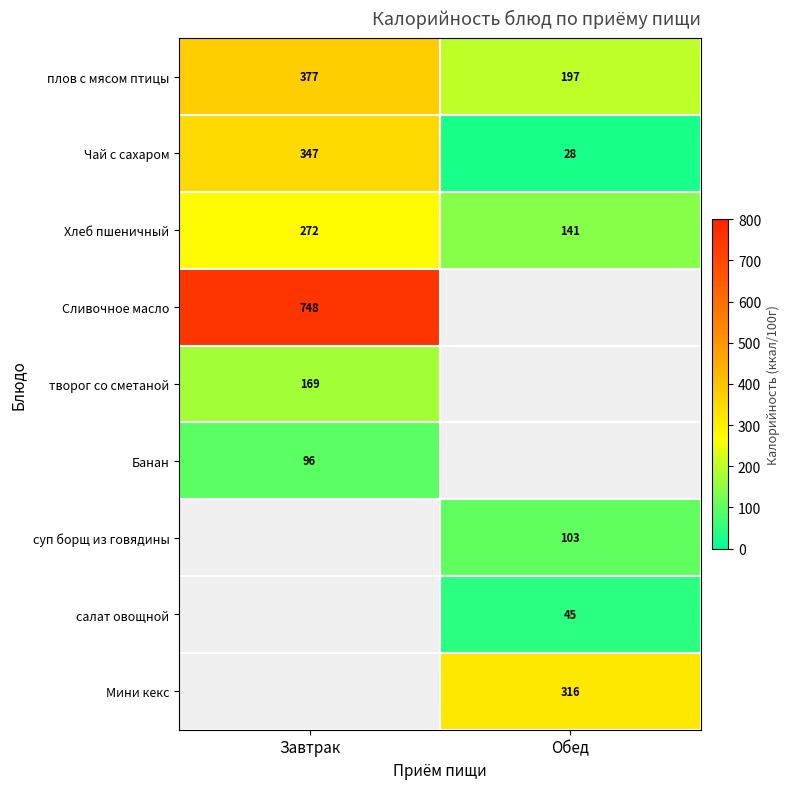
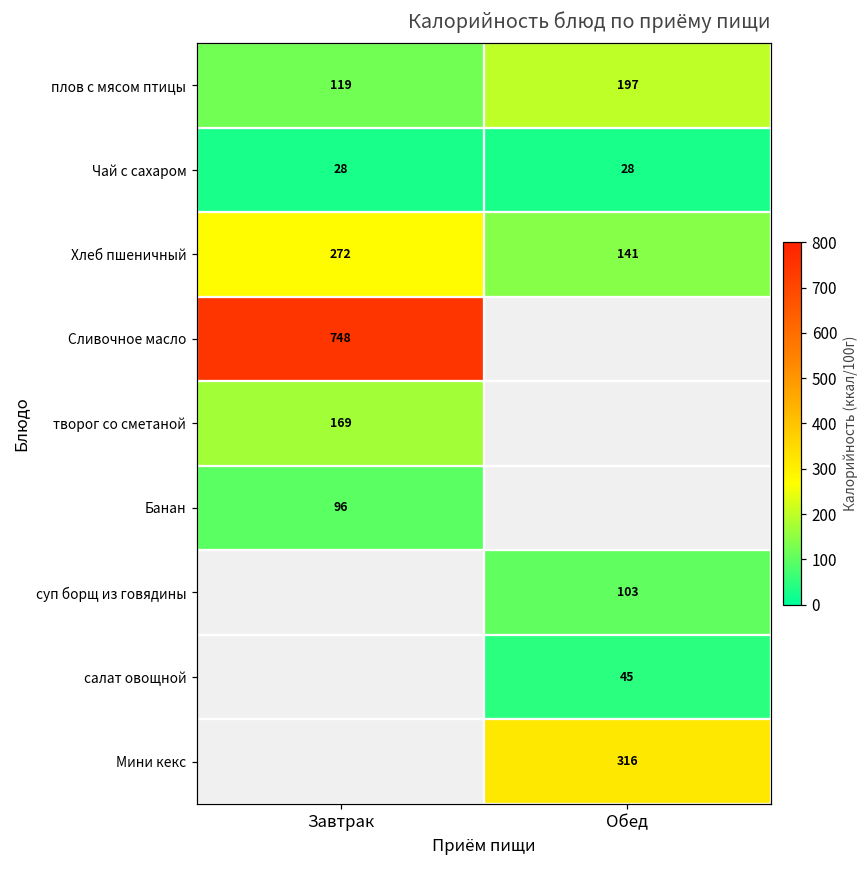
плов с мясом птицы, Завтрак: 377 -> 119
Чай с сахаром, Завтрак: 347 -> 28
